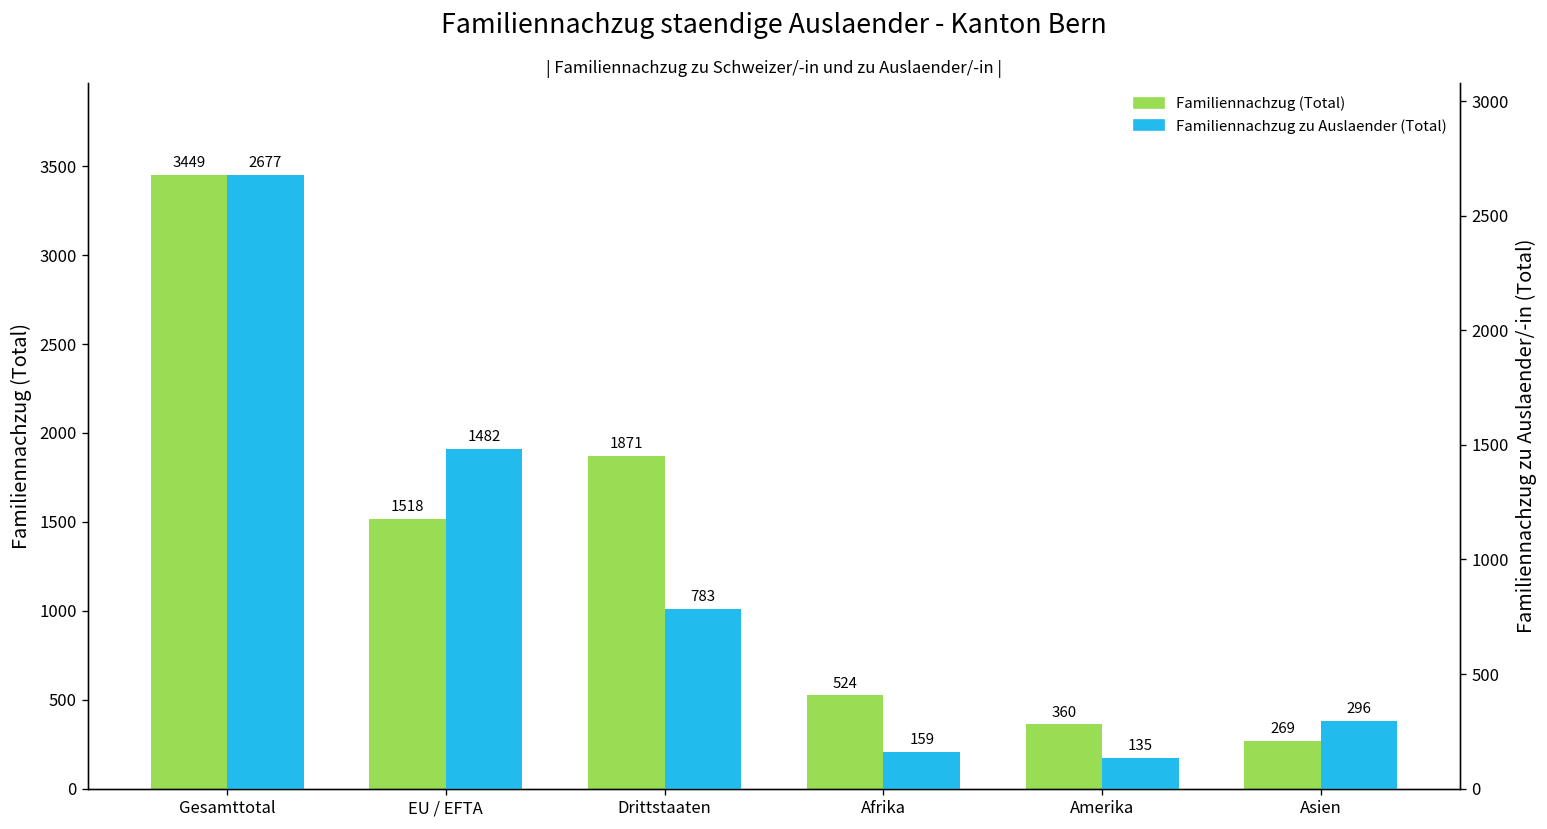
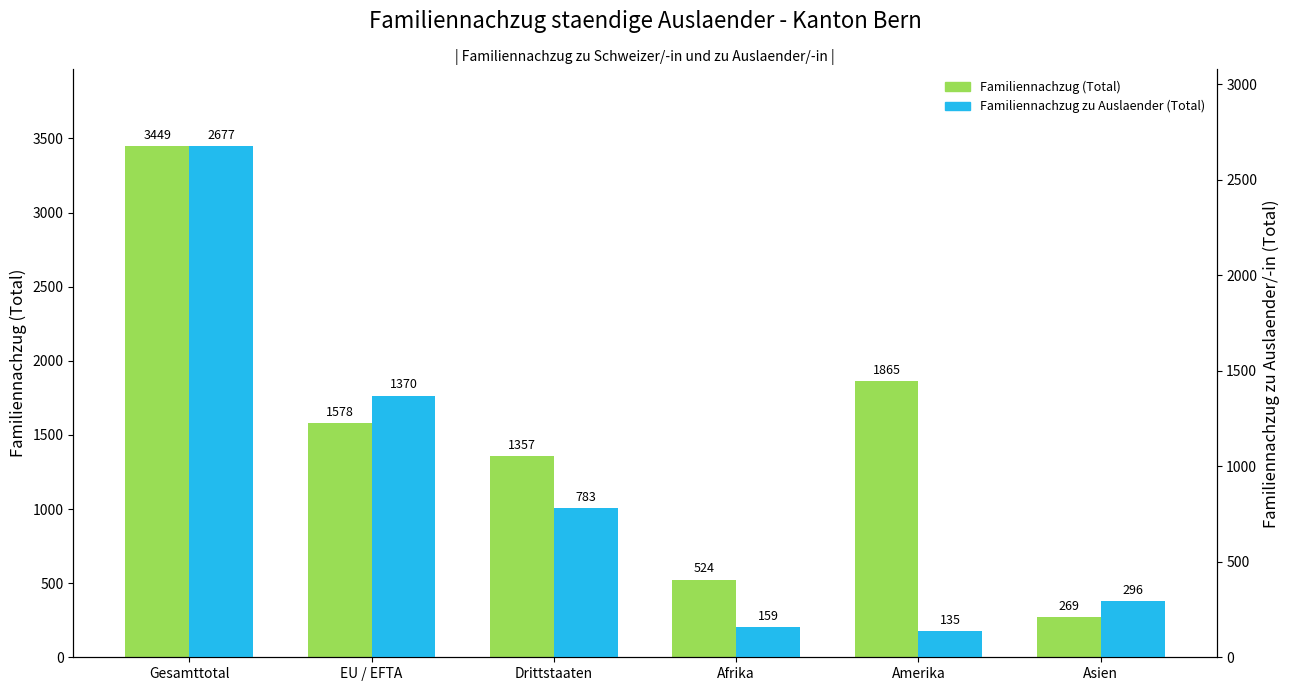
Familiennachzug (Total), EU / EFTA: 1518 -> 1578
Familiennachzug (Total), Drittstaaten: 1871 -> 1357
Familiennachzug (Total), Amerika: 360 -> 1865
Familiennachzug zu Auslaender (Total), EU / EFTA: 1482 -> 1370
